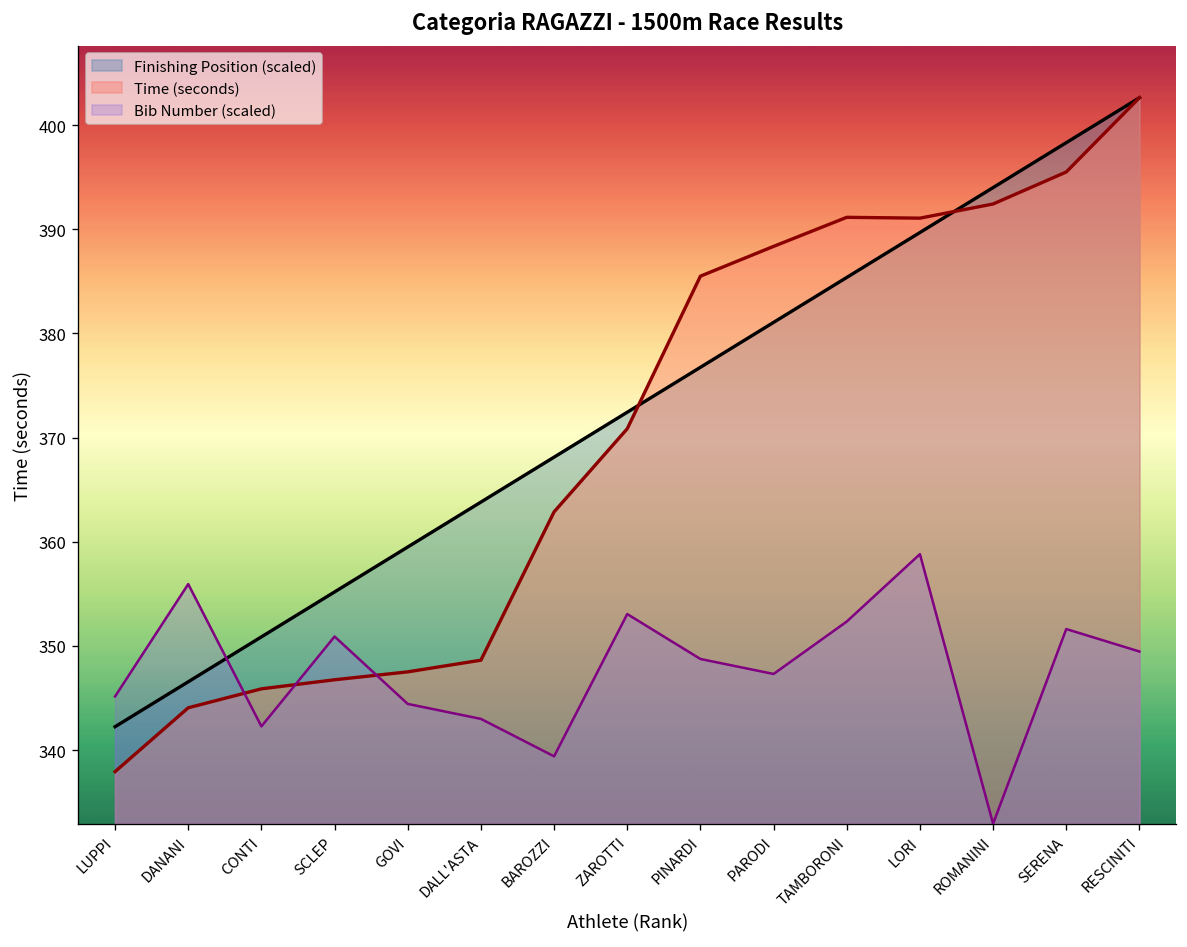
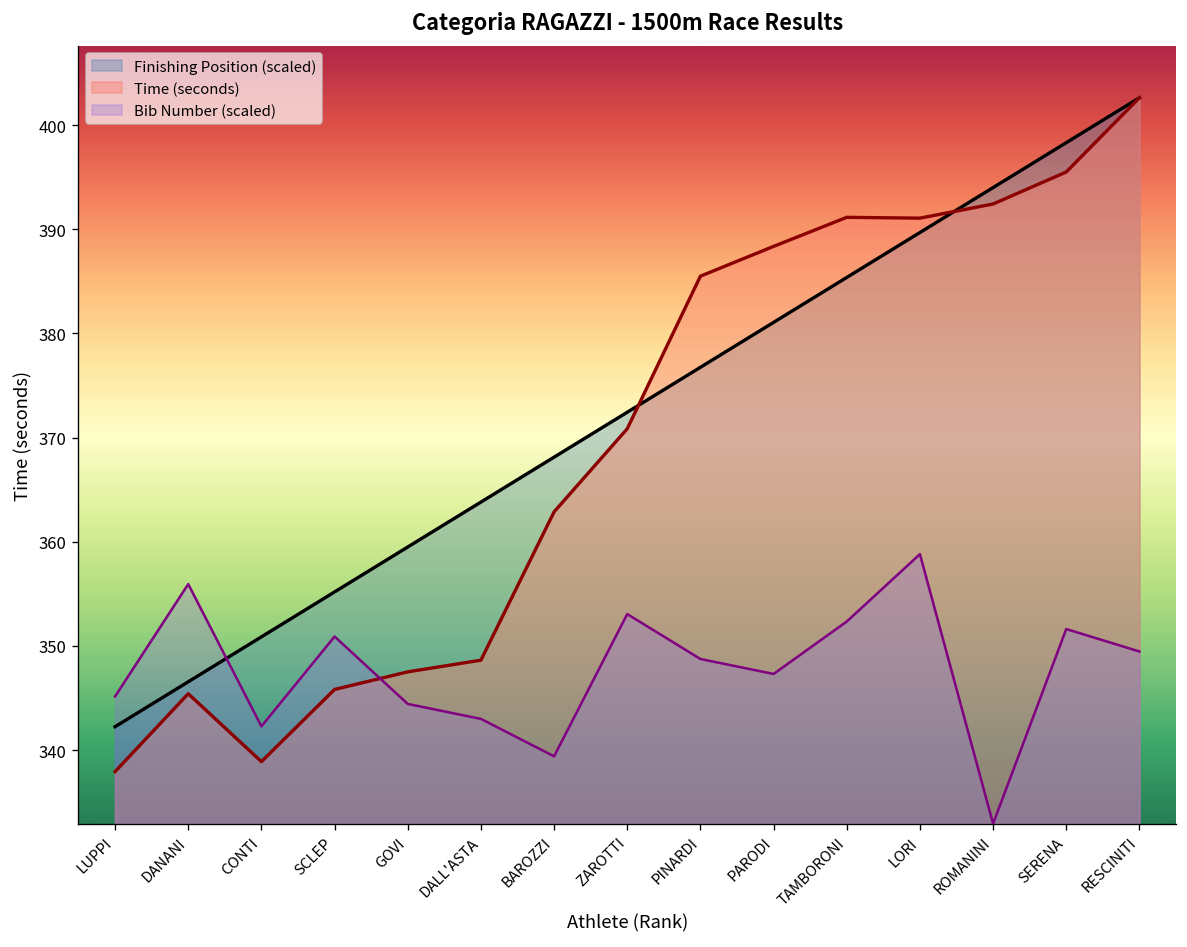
Time (seconds), DANANI: 344 -> 345
Time (seconds), CONTI: 346 -> 339
Time (seconds), SCLEP: 347 -> 346
